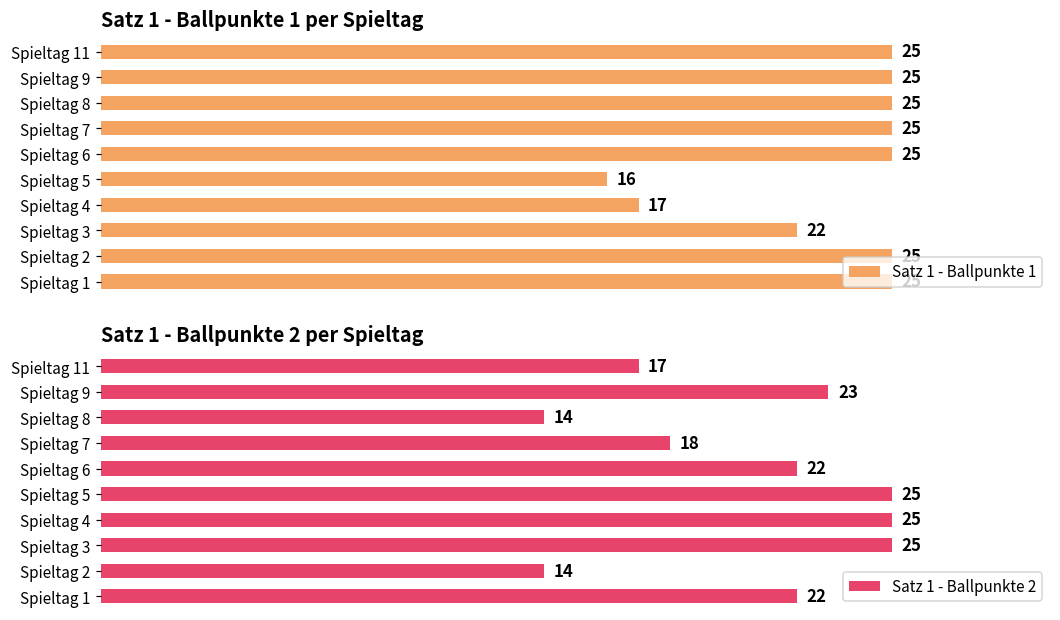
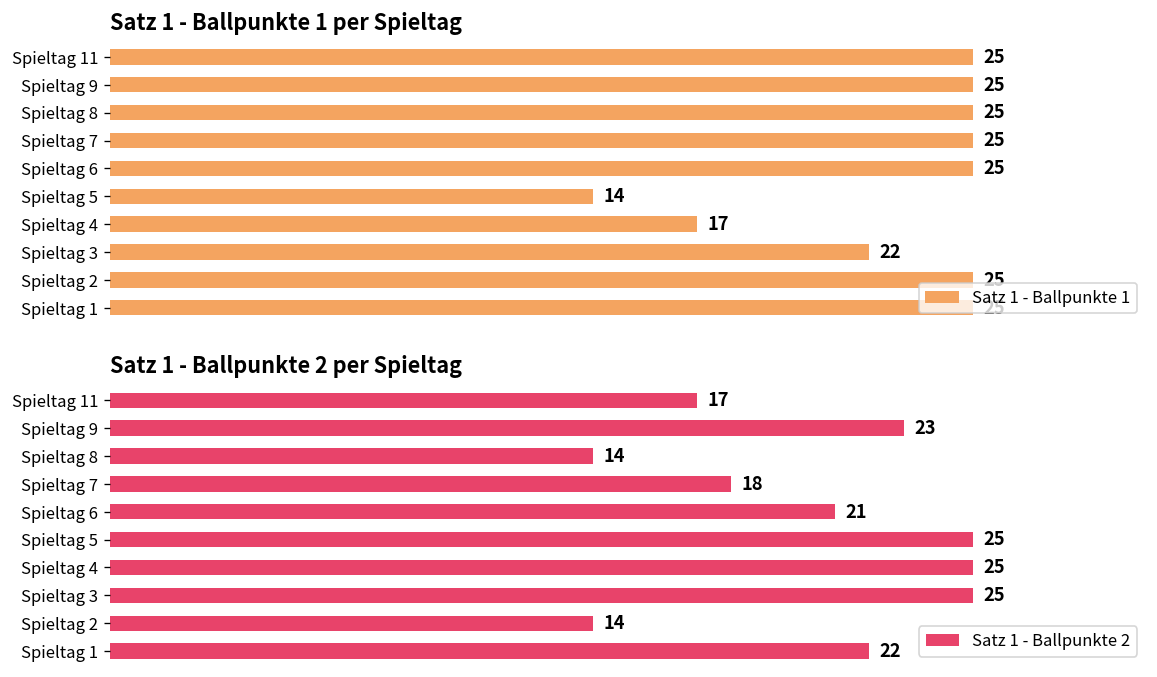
Satz 1 - Ballpunkte 1 per Spieltag, Spieltag 5: 16 -> 14
Satz 1 - Ballpunkte 2 per Spieltag, Spieltag 6: 22 -> 21
